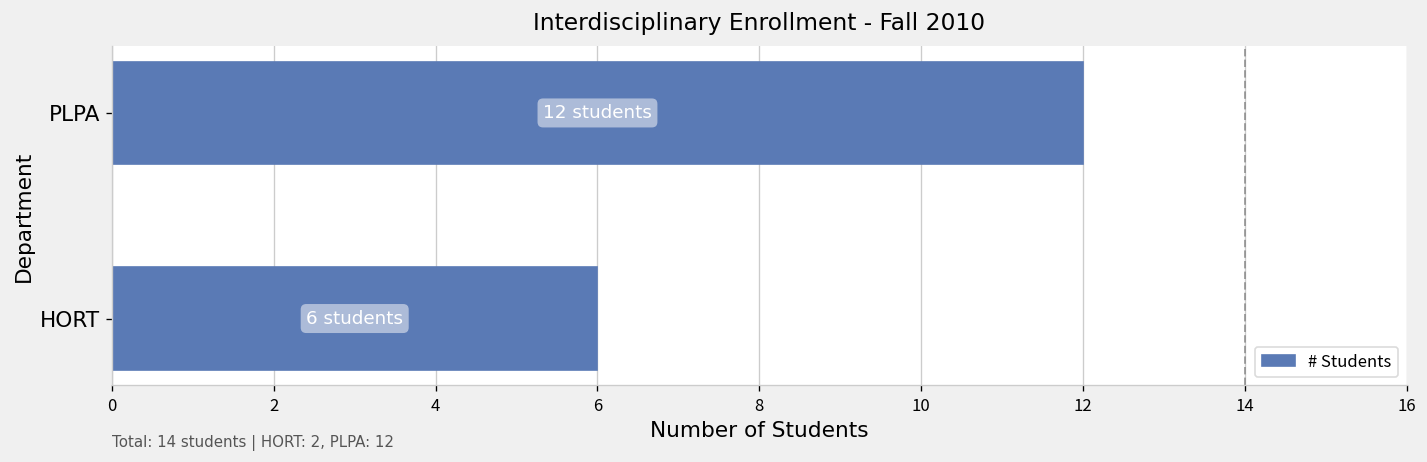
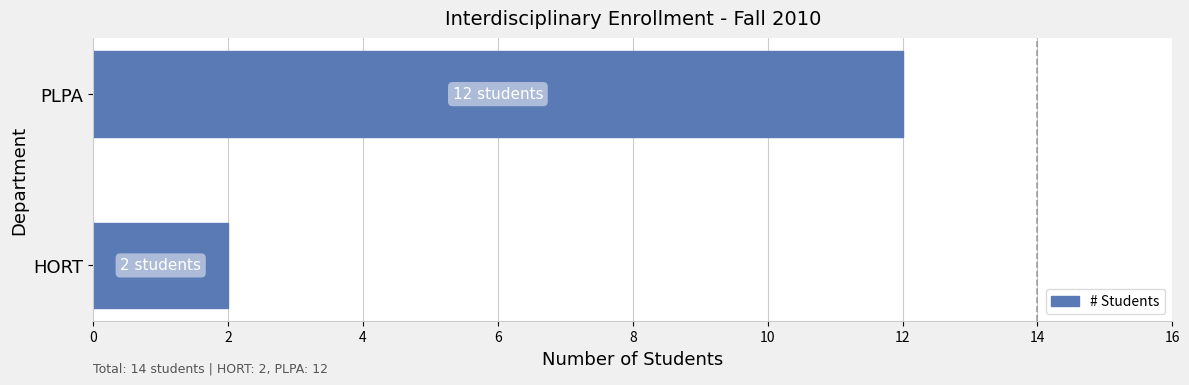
HORT: 6 -> 2
